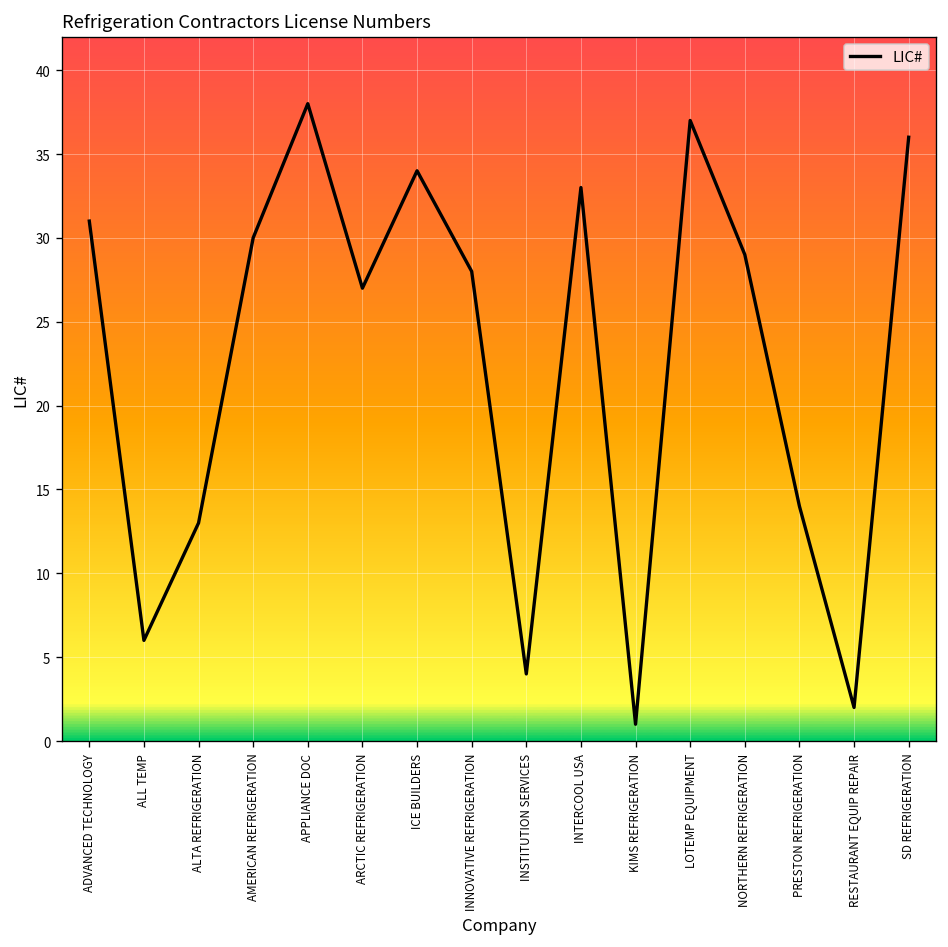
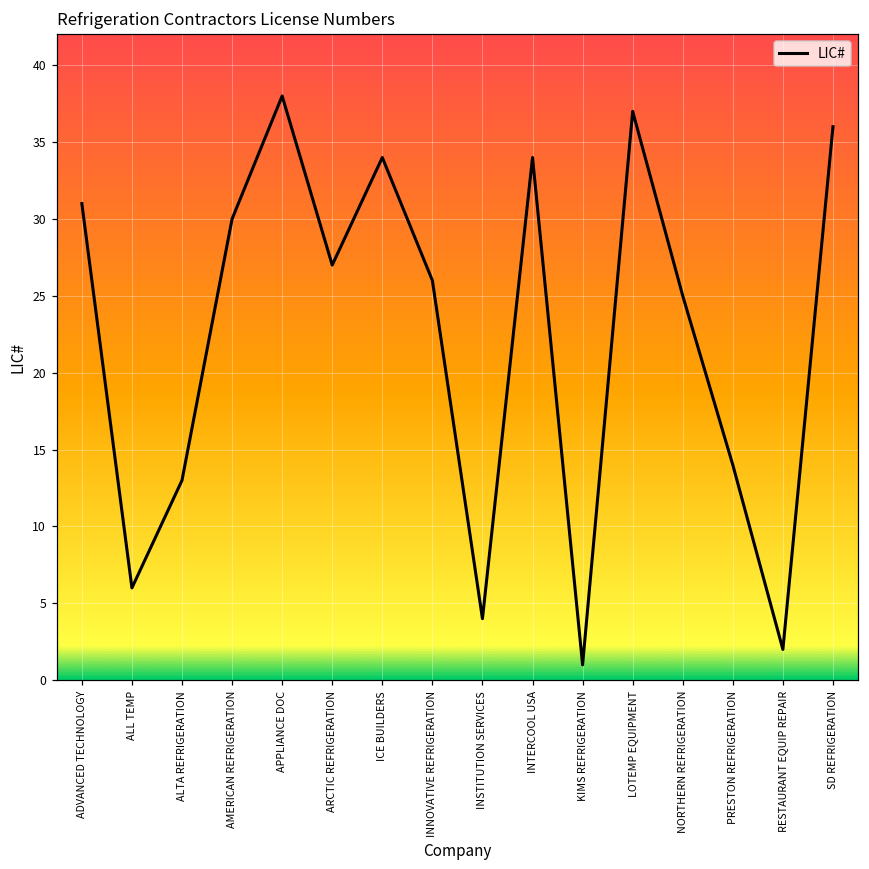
INNOVATIVE REFRIGERATION: 28 -> 26
INTERCOOL USA: 33 -> 34
NORTHERN REFRIGERATION: 29 -> 25
